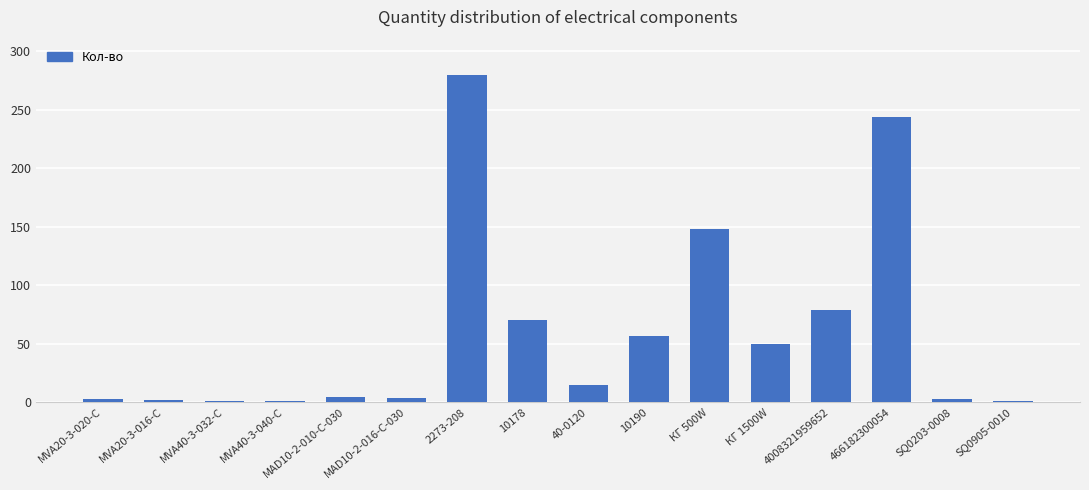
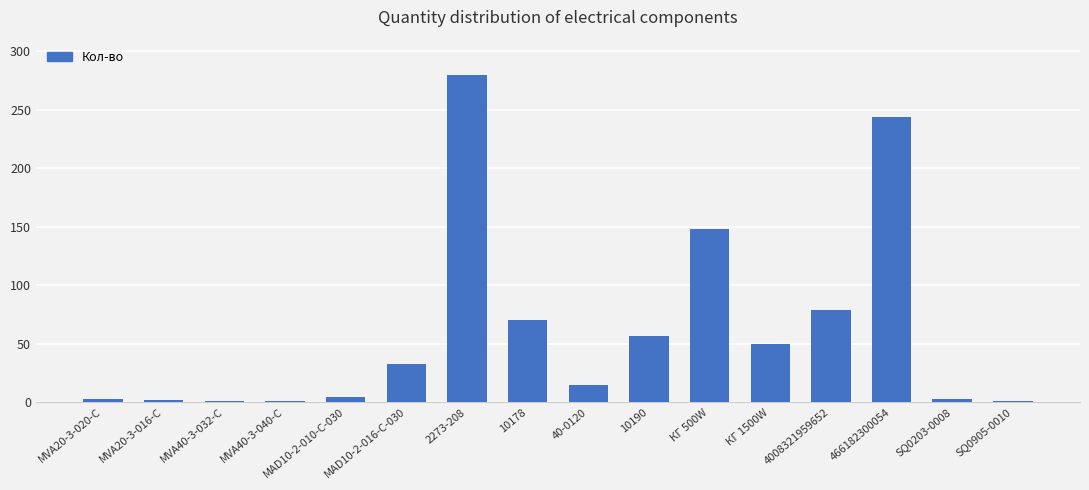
MAD10-2-016-C-030: 4 -> 33
